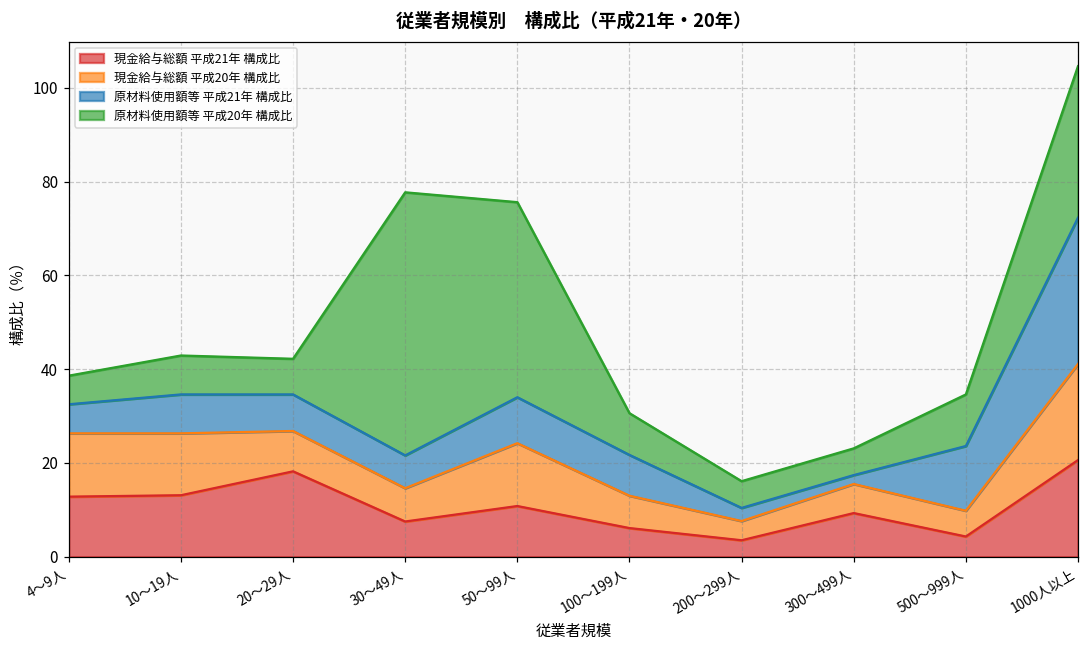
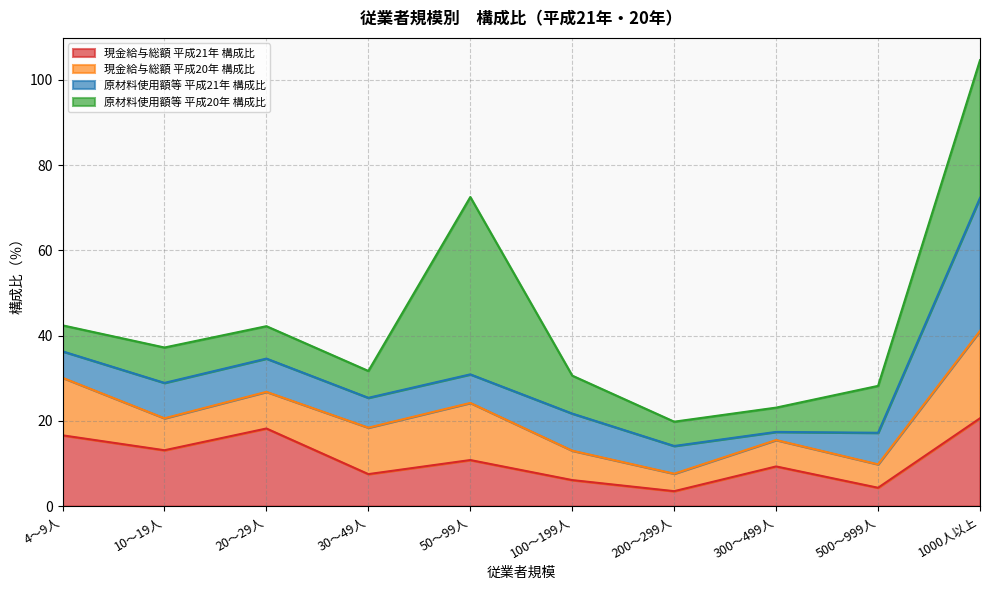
現金給与総額 平成21年 構成比, 4～9人: 13 -> 17
現金給与総額 平成20年 構成比, 10～19人: 13 -> 8
現金給与総額 平成20年 構成比, 30～49人: 7 -> 11
原材料使用額等 平成20年 構成比, 30～49人: 56 -> 6
原材料使用額等 平成21年 構成比, 50～99人: 10 -> 7
原材料使用額等 平成21年 構成比, 200～299人: 3 -> 7
原材料使用額等 平成21年 構成比, 500～999人: 14 -> 7
